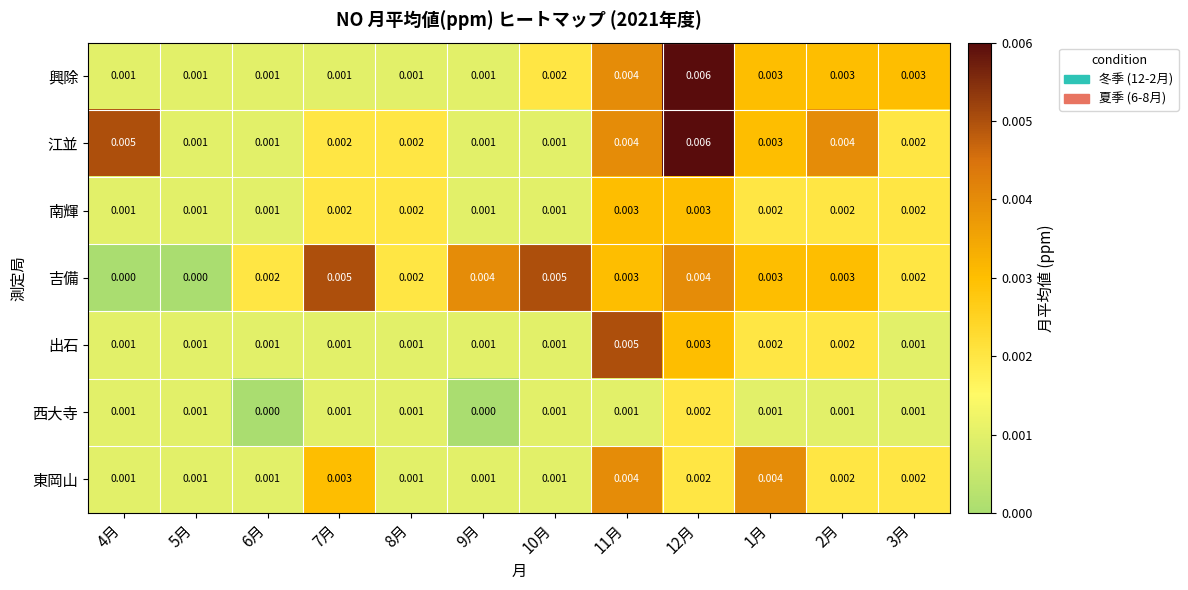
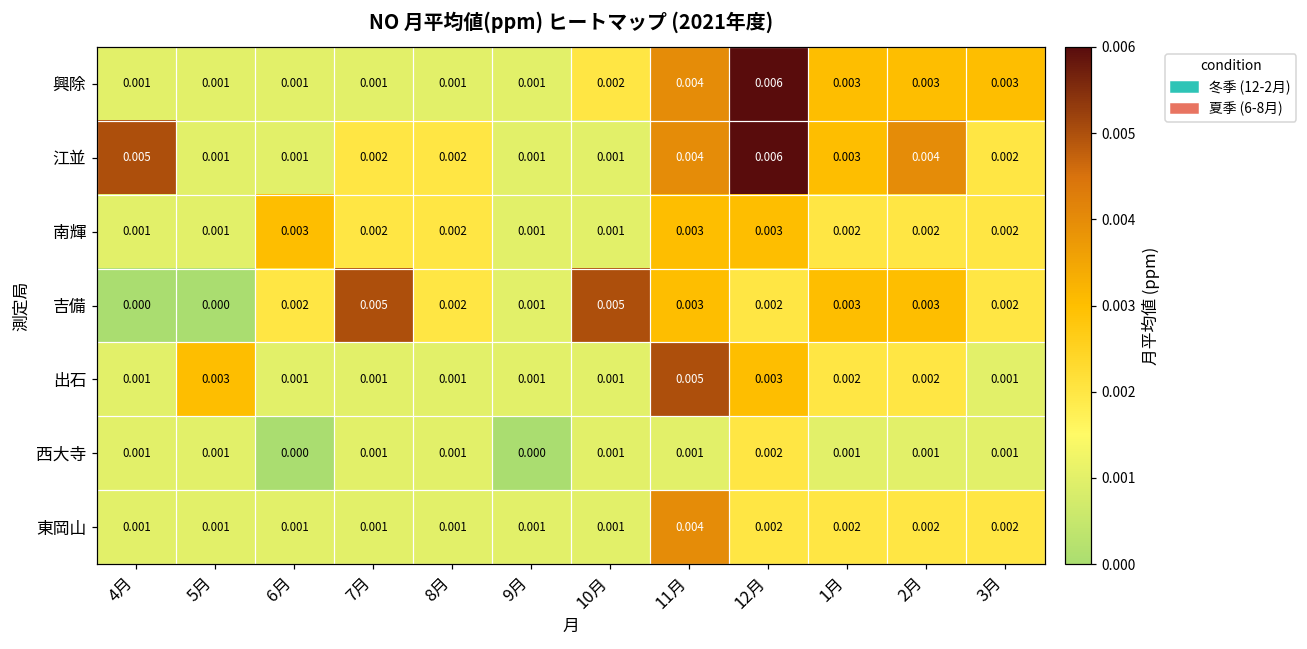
南輝, 6月: 0.001 -> 0.003
吉備, 9月: 0.004 -> 0.001
吉備, 12月: 0.004 -> 0.002
出石, 5月: 0.001 -> 0.003
東岡山, 7月: 0.003 -> 0.001
東岡山, 1月: 0.004 -> 0.002
